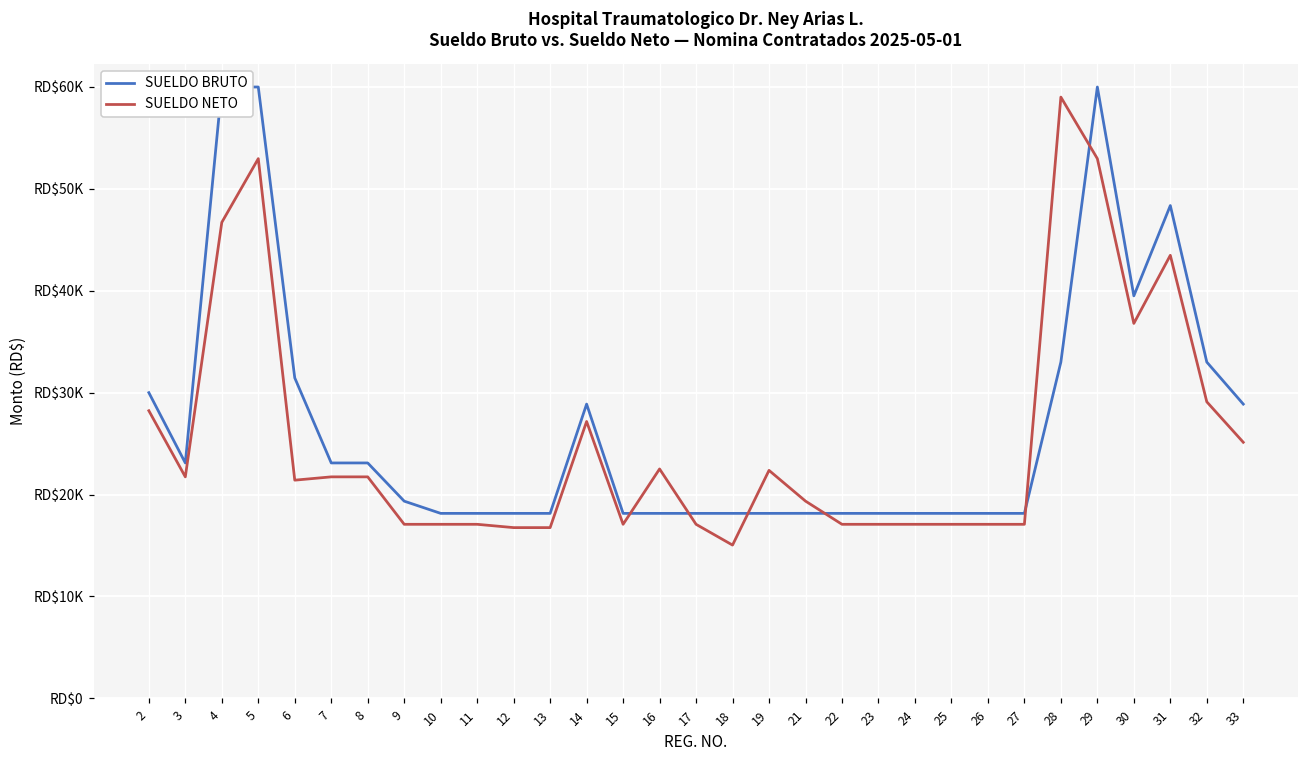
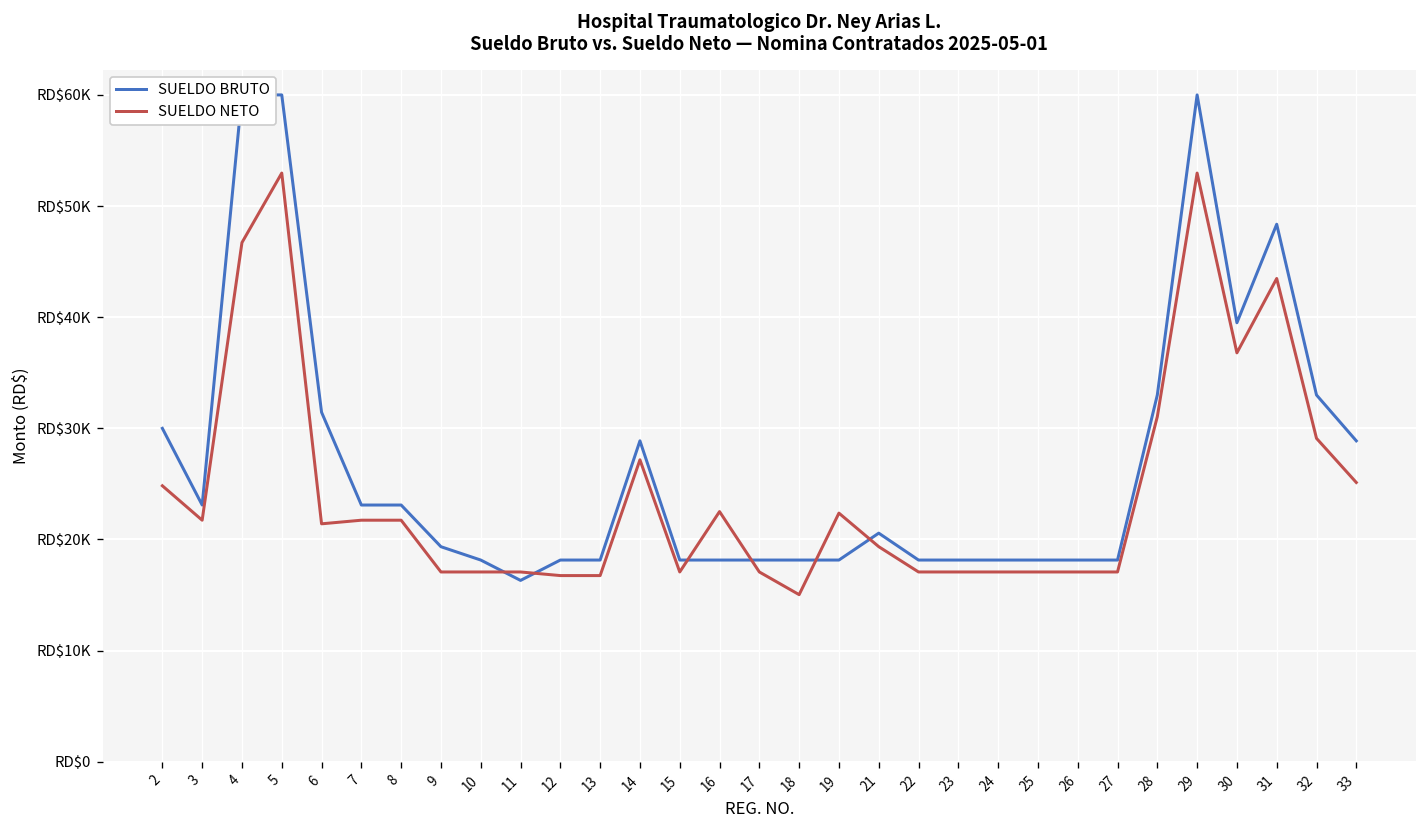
SUELDO NETO, 2: RD$28000 -> RD$25000
SUELDO BRUTO, 11: RD$18000 -> RD$16000
SUELDO BRUTO, 21: RD$18000 -> RD$21000
SUELDO NETO, 28: RD$59000 -> RD$31000
